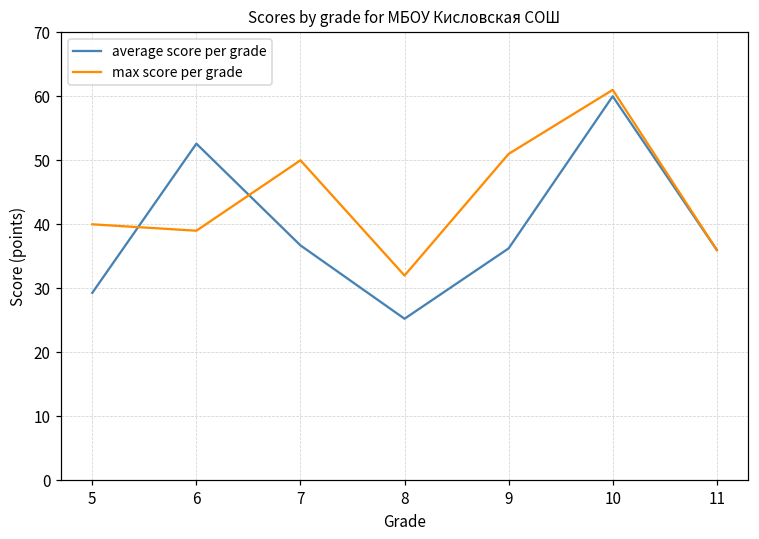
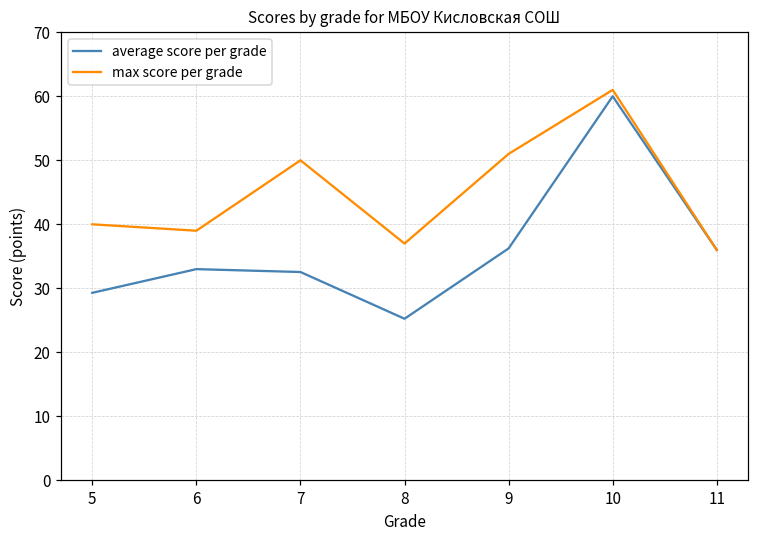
average score per grade, 6: 53 -> 33
average score per grade, 7: 37 -> 33
max score per grade, 8: 32 -> 37
